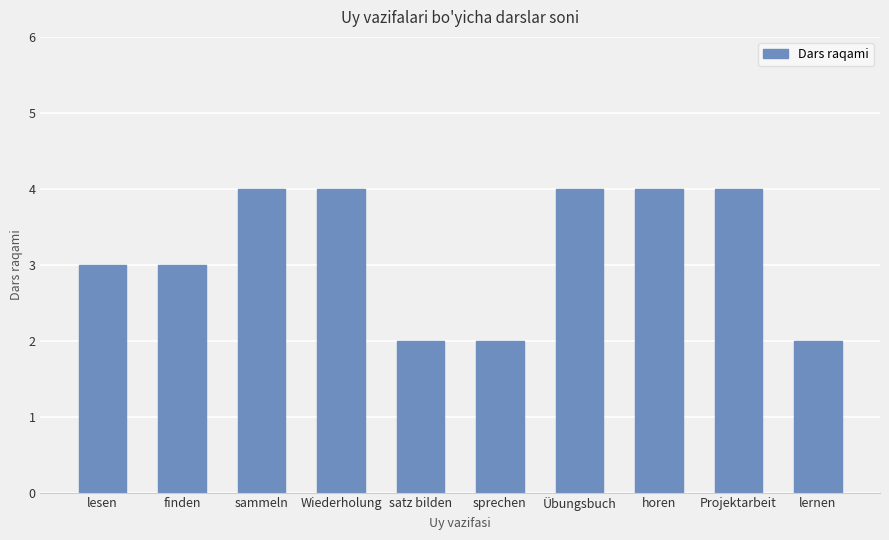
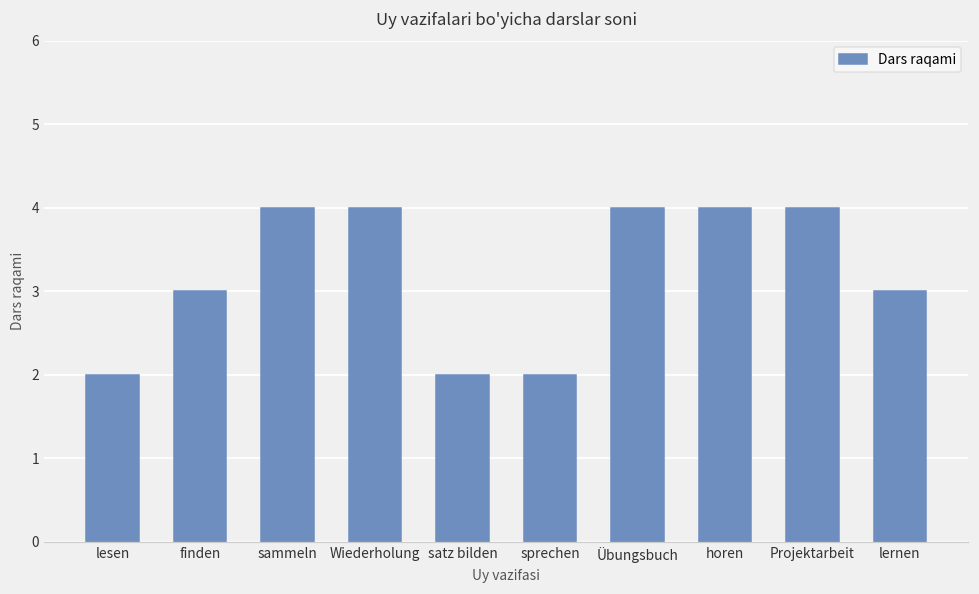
lesen: 3 -> 2
lernen: 2 -> 3
